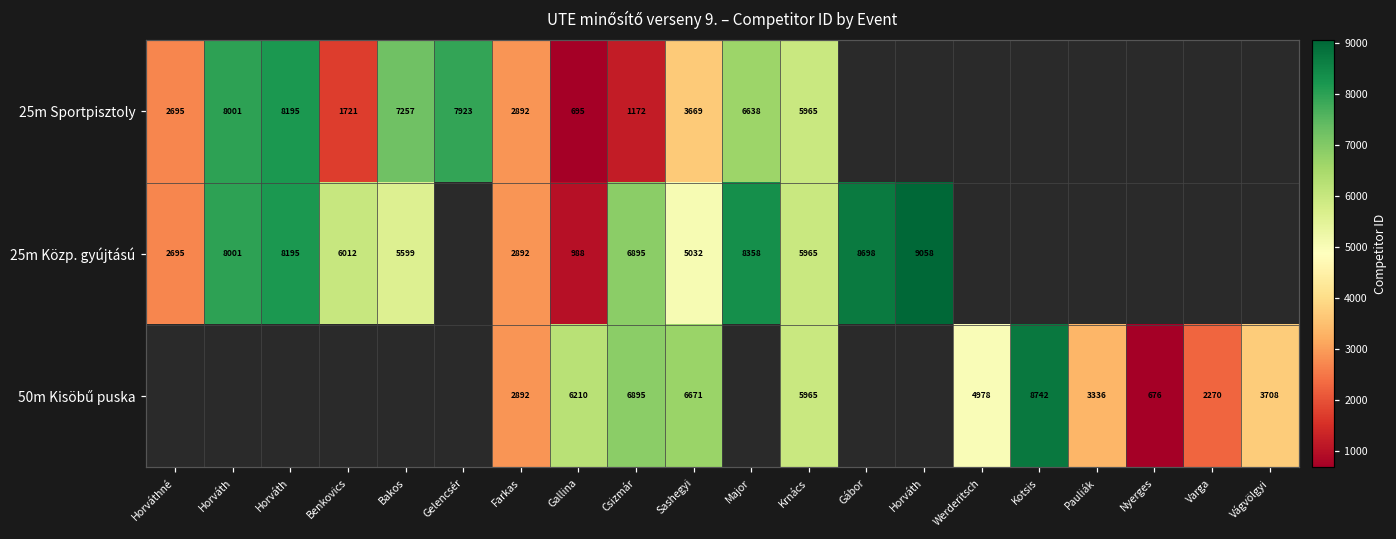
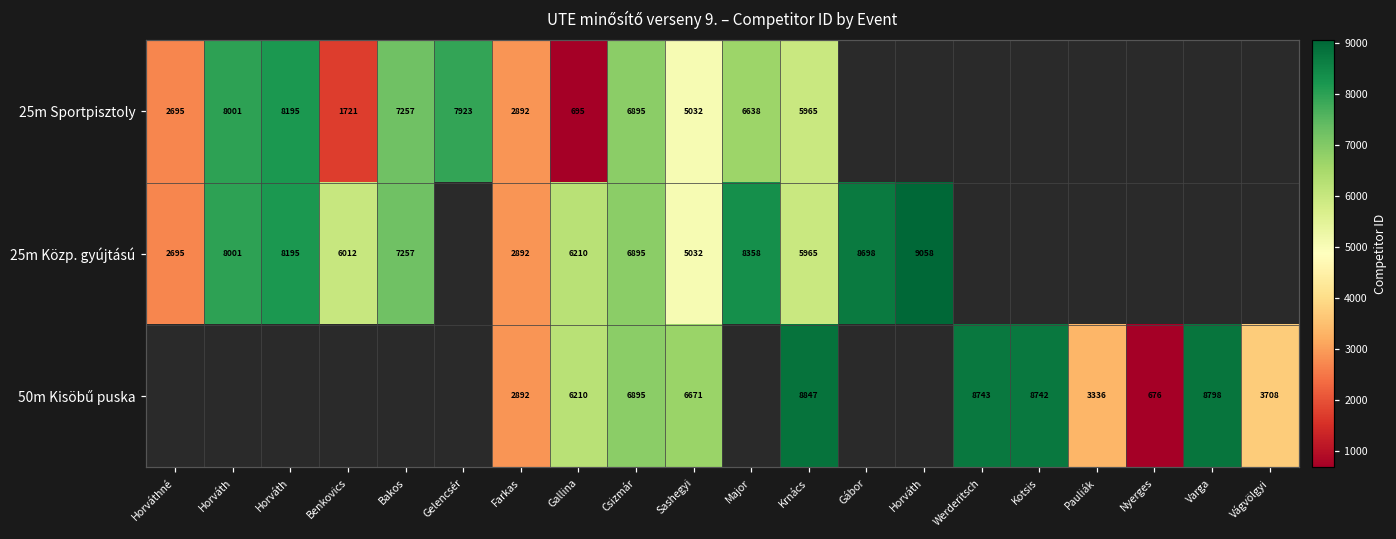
25m Sportpisztoly, Csizmár: 1172 -> 6895
25m Sportpisztoly, Sashegyi: 3669 -> 5032
25m Közp. gyújtású, Bakos: 5599 -> 7257
25m Közp. gyújtású, Gallina: 988 -> 6210
50m Kisöbű puska, Krnács: 5965 -> 8847
50m Kisöbű puska, Werderitsch: 4978 -> 8743
50m Kisöbű puska, Varga: 2270 -> 8798
